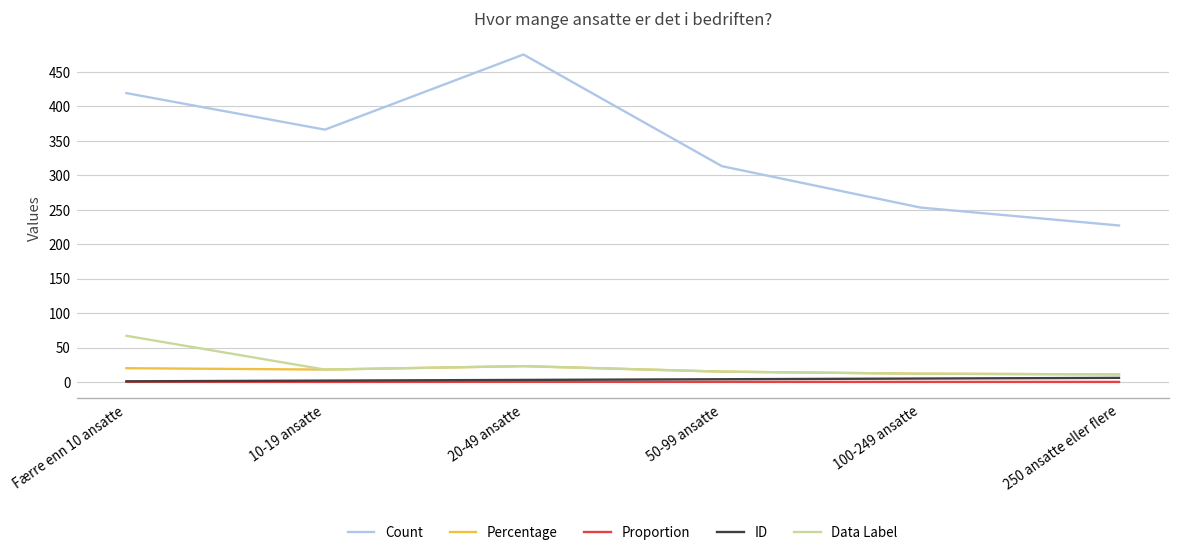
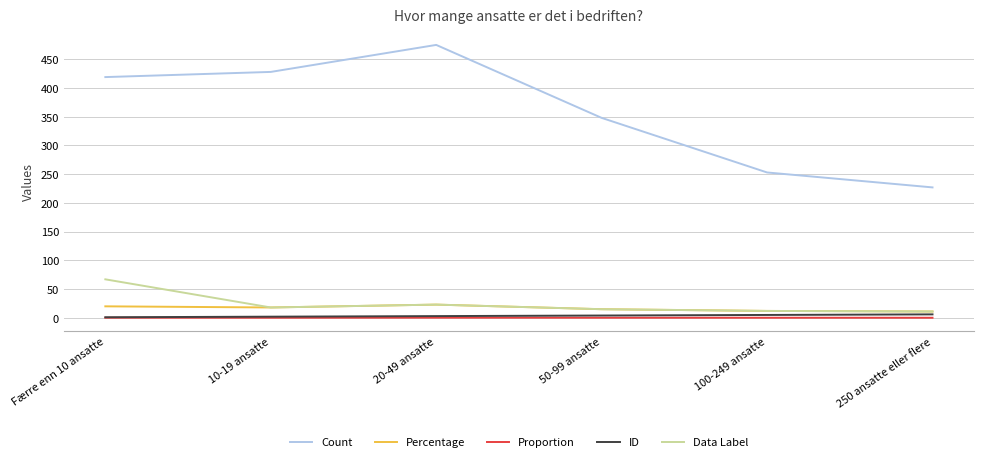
Count, 10-19 ansatte: 370 -> 430
Count, 50-99 ansatte: 310 -> 350
